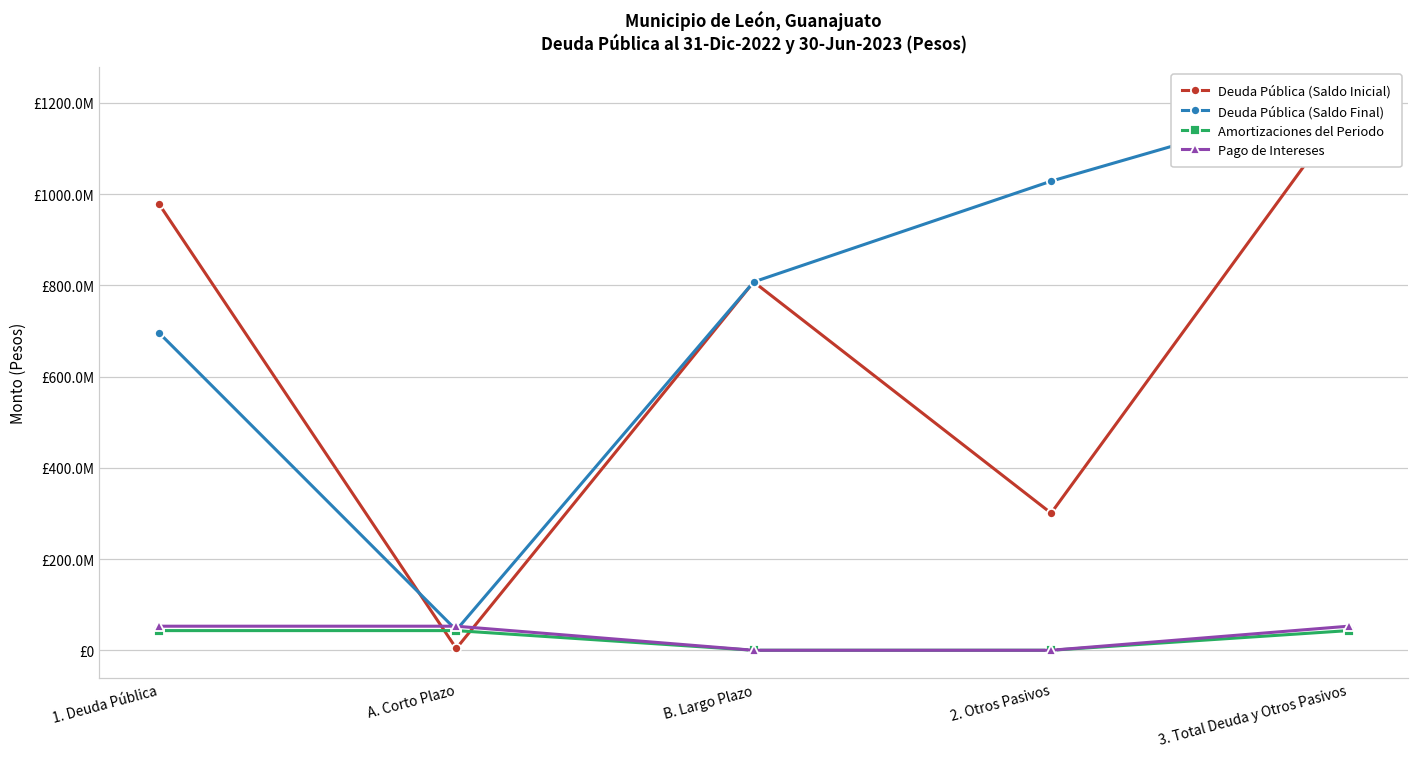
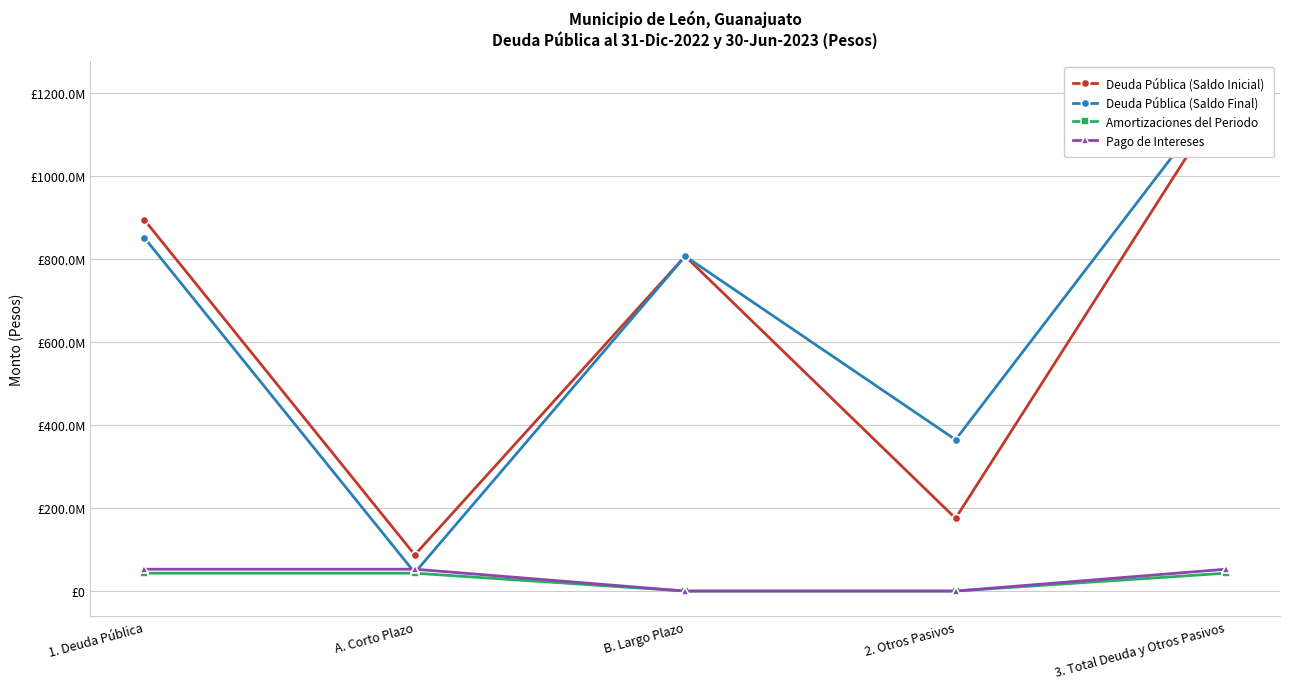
Deuda Pública (Saldo Inicial), 1. Deuda Pública: £980000000 -> £890000000
Deuda Pública (Saldo Final), 1. Deuda Pública: £700000000 -> £850000000
Deuda Pública (Saldo Inicial), A. Corto Plazo: £0 -> £90000000
Deuda Pública (Saldo Inicial), 2. Otros Pasivos: £300000000 -> £180000000
Deuda Pública (Saldo Final), 2. Otros Pasivos: £1030000000 -> £360000000
